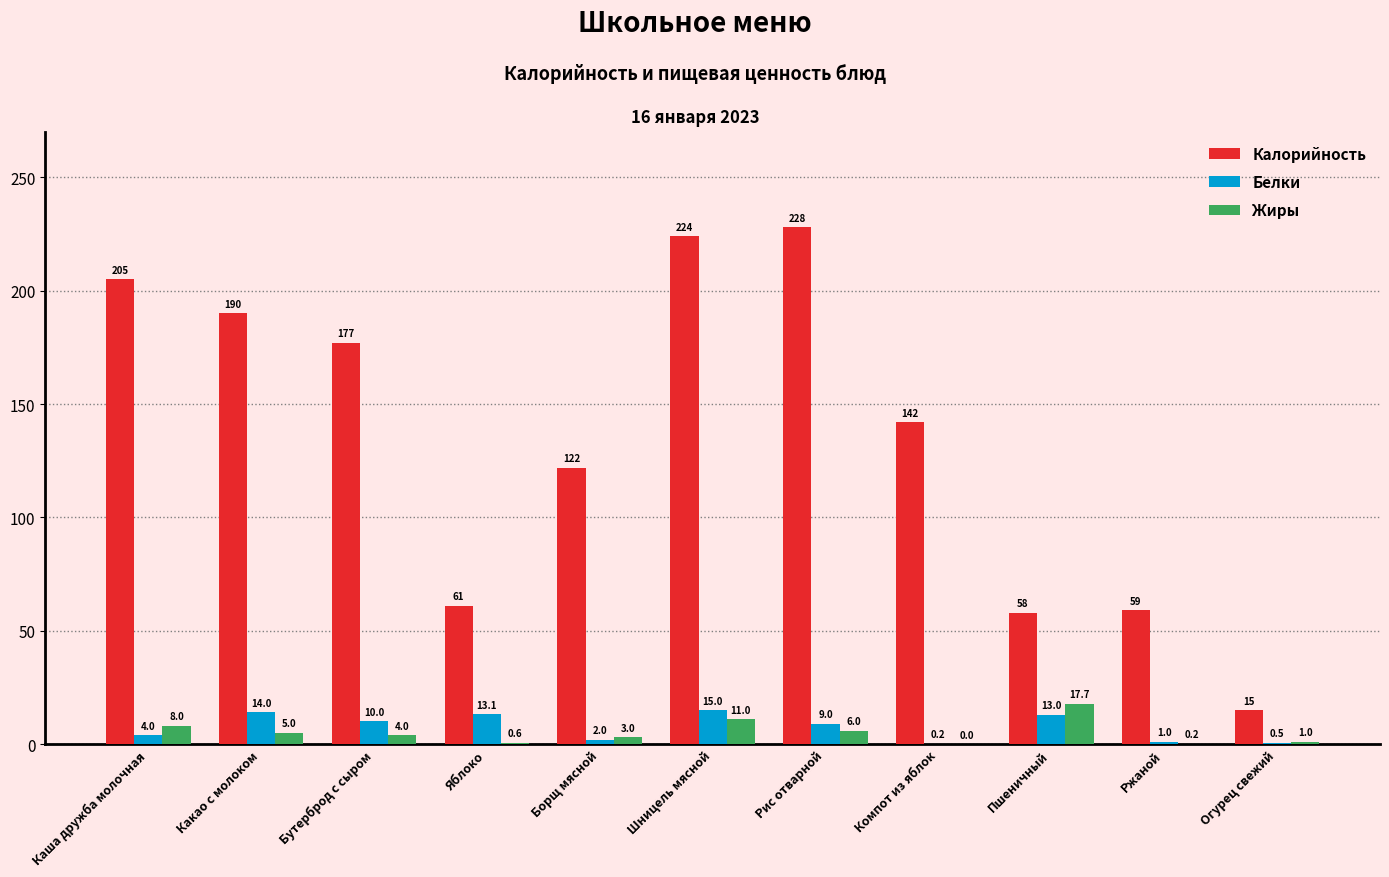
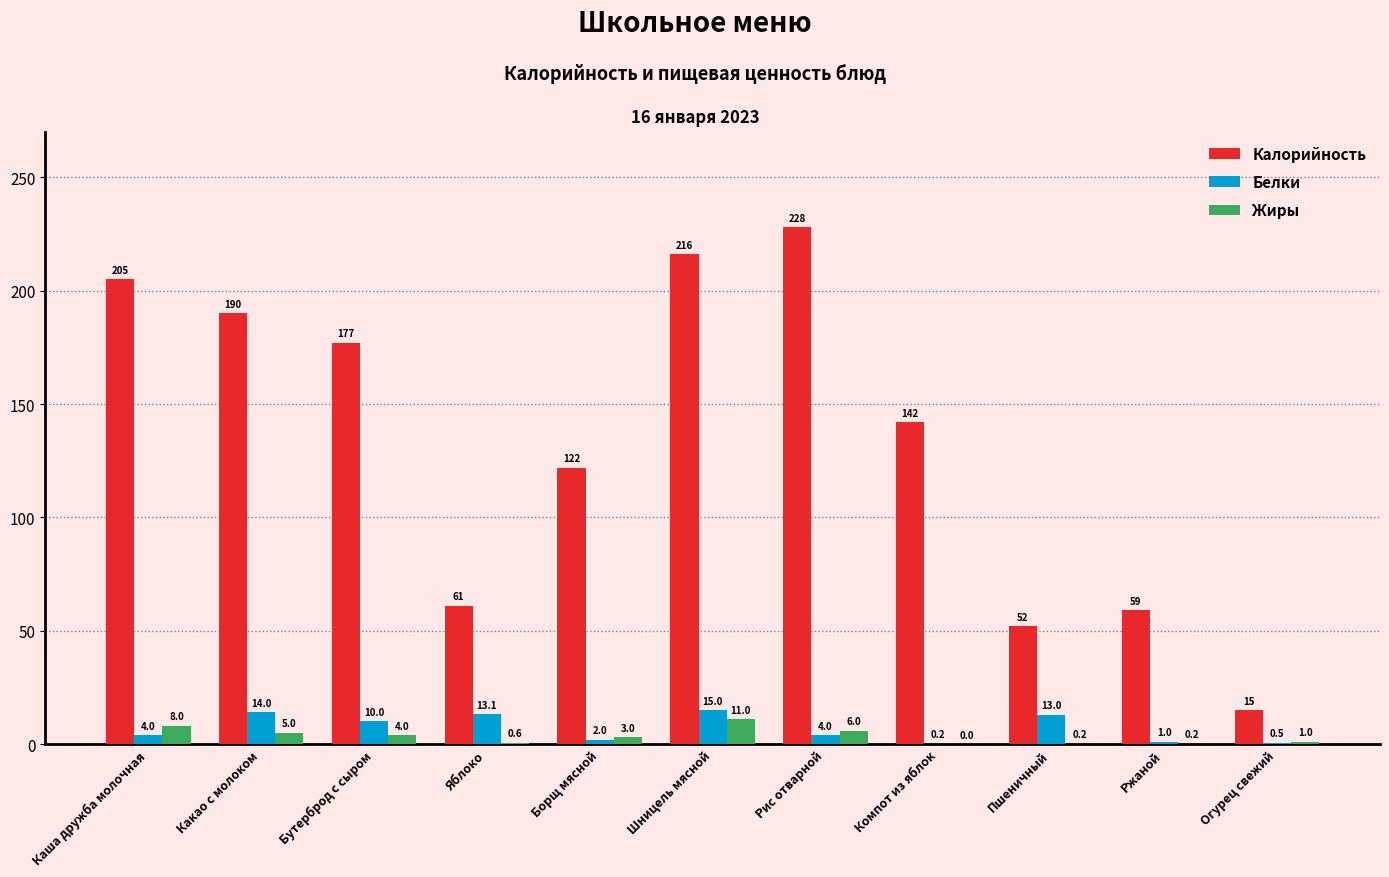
Калорийность, Шницель мясной: 224 -> 216
Белки, Рис отварной: 9.0 -> 4.0
Калорийность, Пшеничный: 58 -> 52
Жиры, Пшеничный: 17.7 -> 0.2
